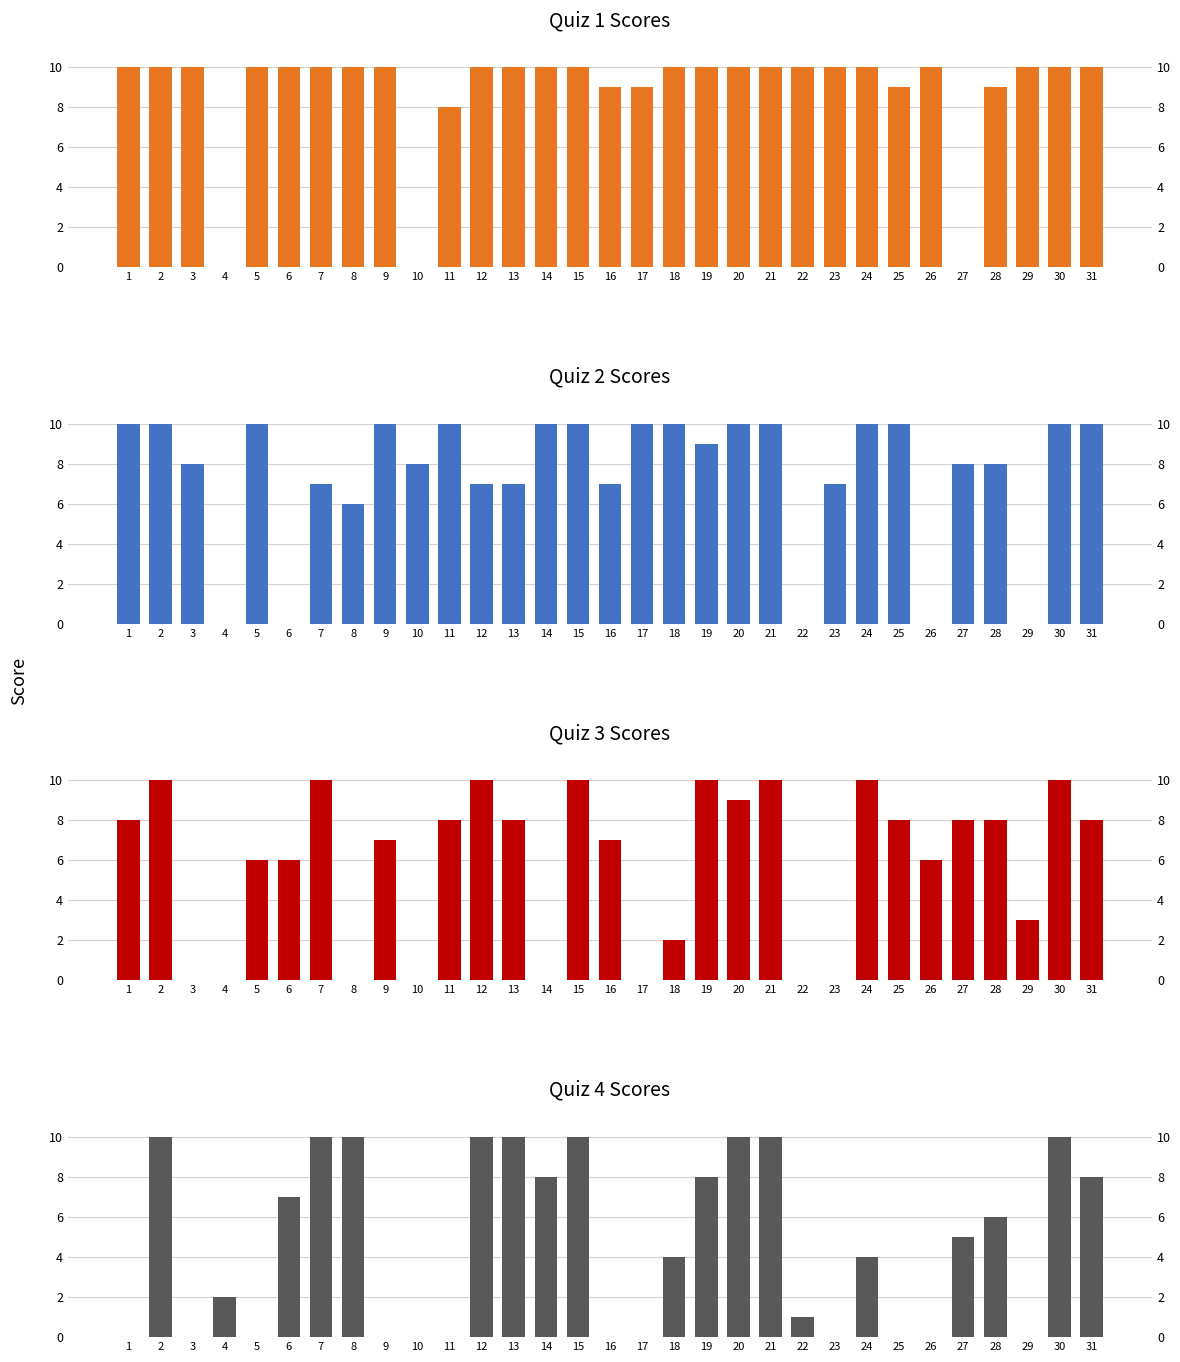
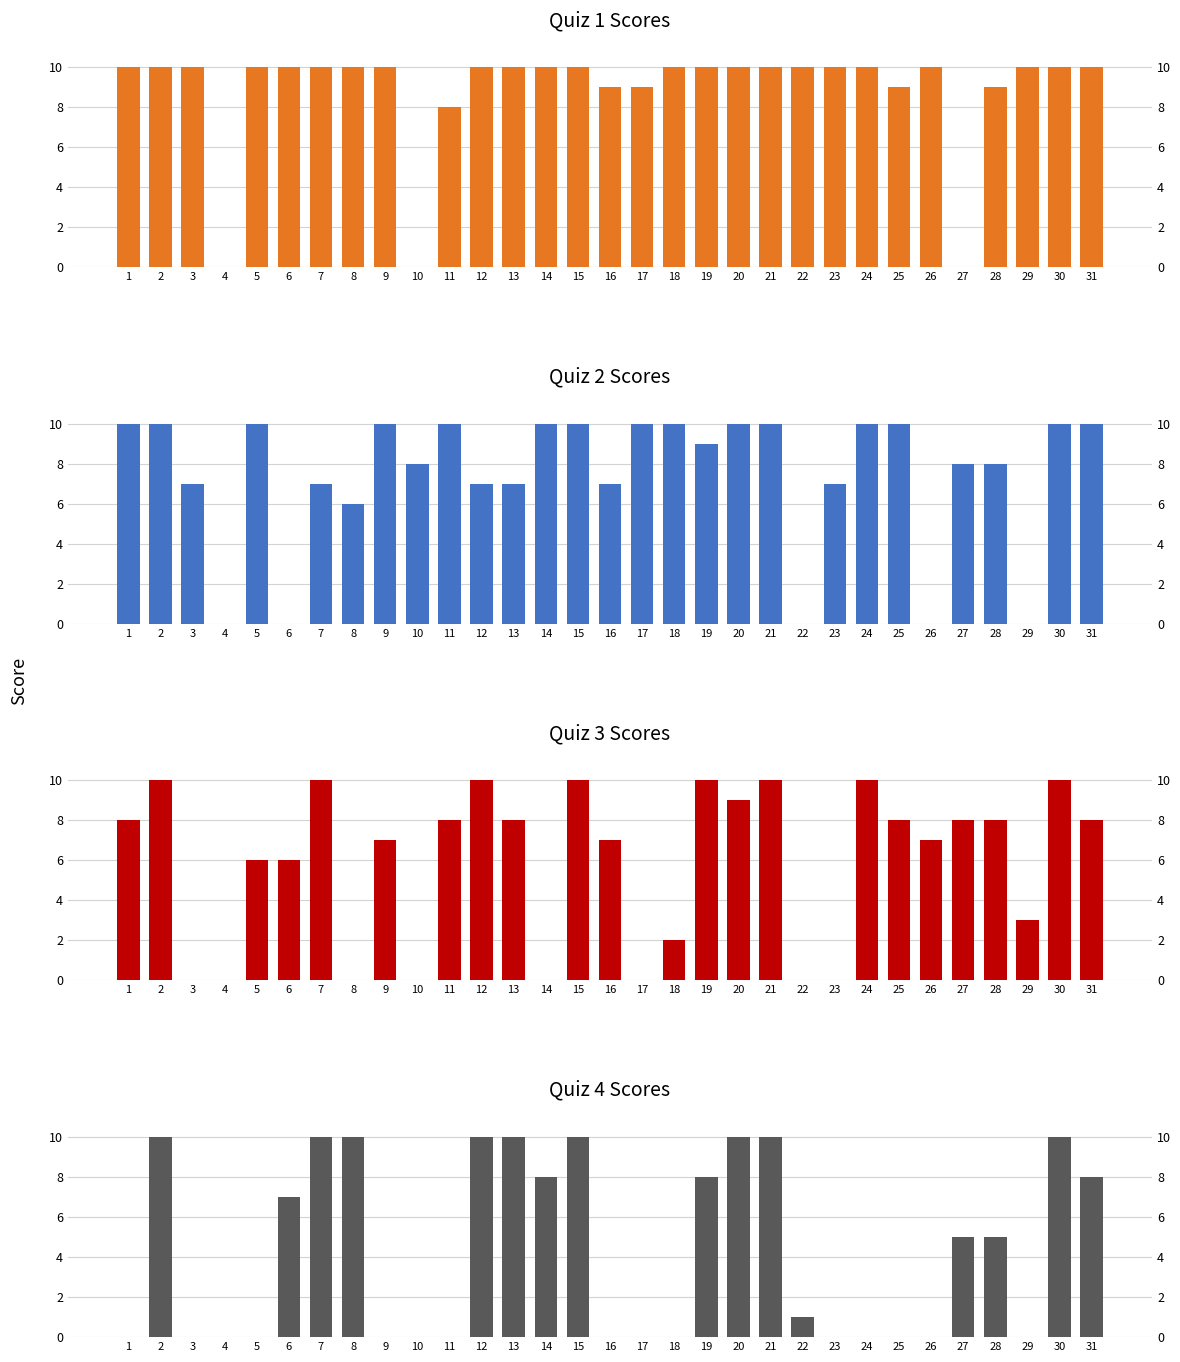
Quiz 2 Scores, 3: 8 -> 7
Quiz 3 Scores, 26: 6 -> 7
Quiz 4 Scores, 4: 2 -> 0
Quiz 4 Scores, 18: 4 -> 0
Quiz 4 Scores, 24: 4 -> 0
Quiz 4 Scores, 28: 6 -> 5
